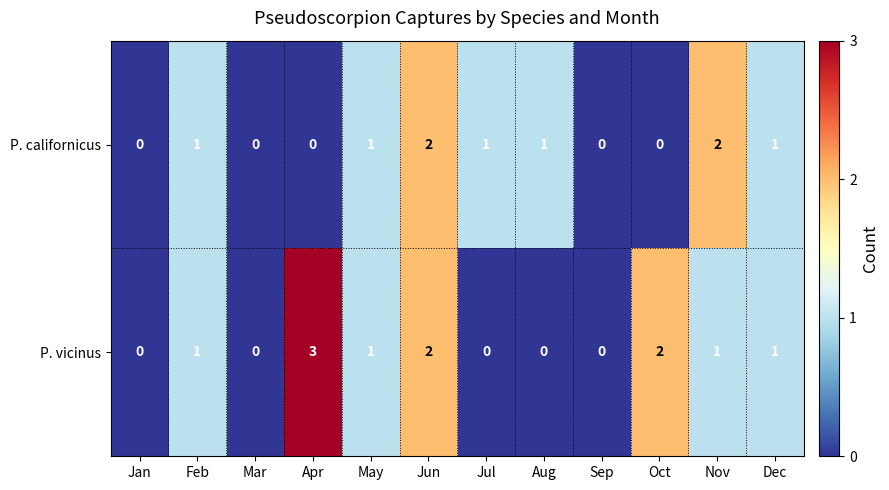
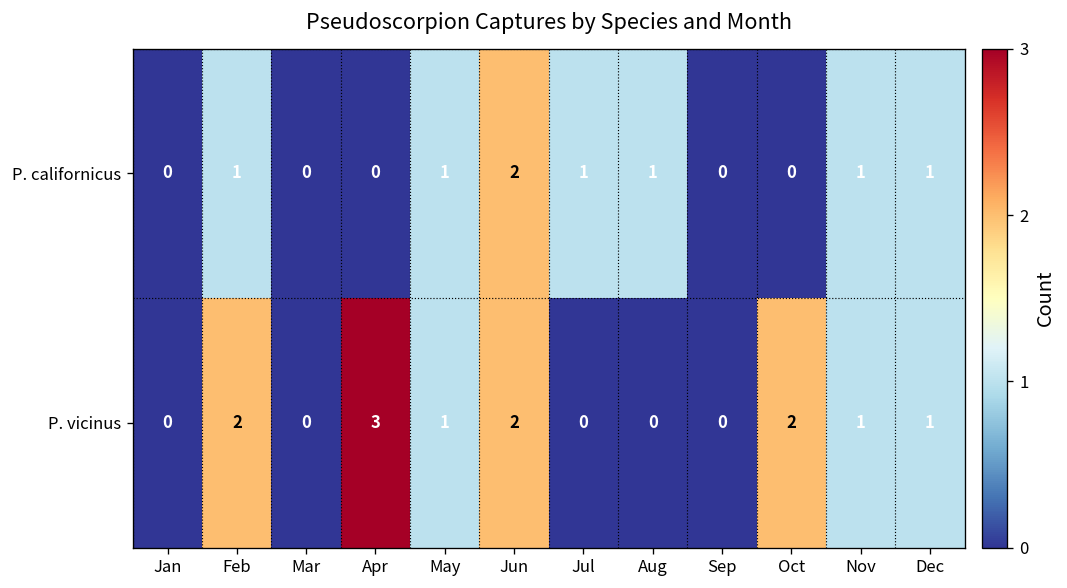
P. californicus, Nov: 2 -> 1
P. vicinus, Feb: 1 -> 2
